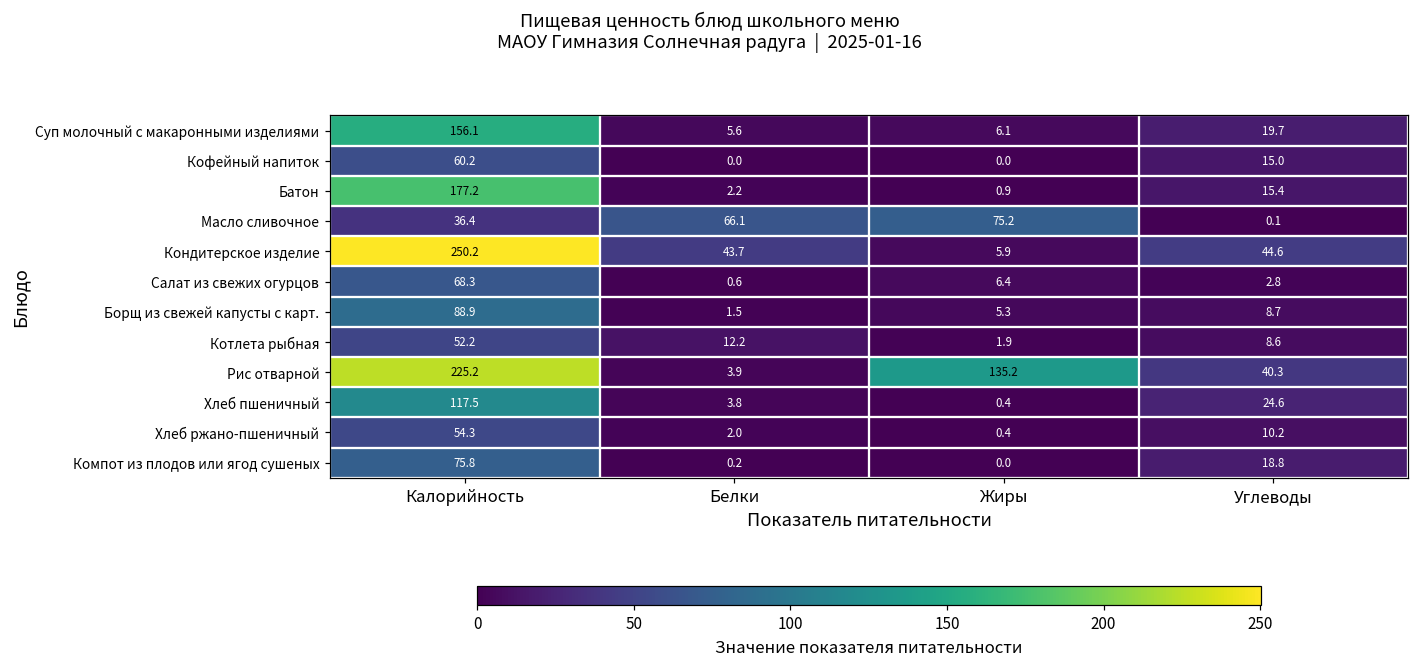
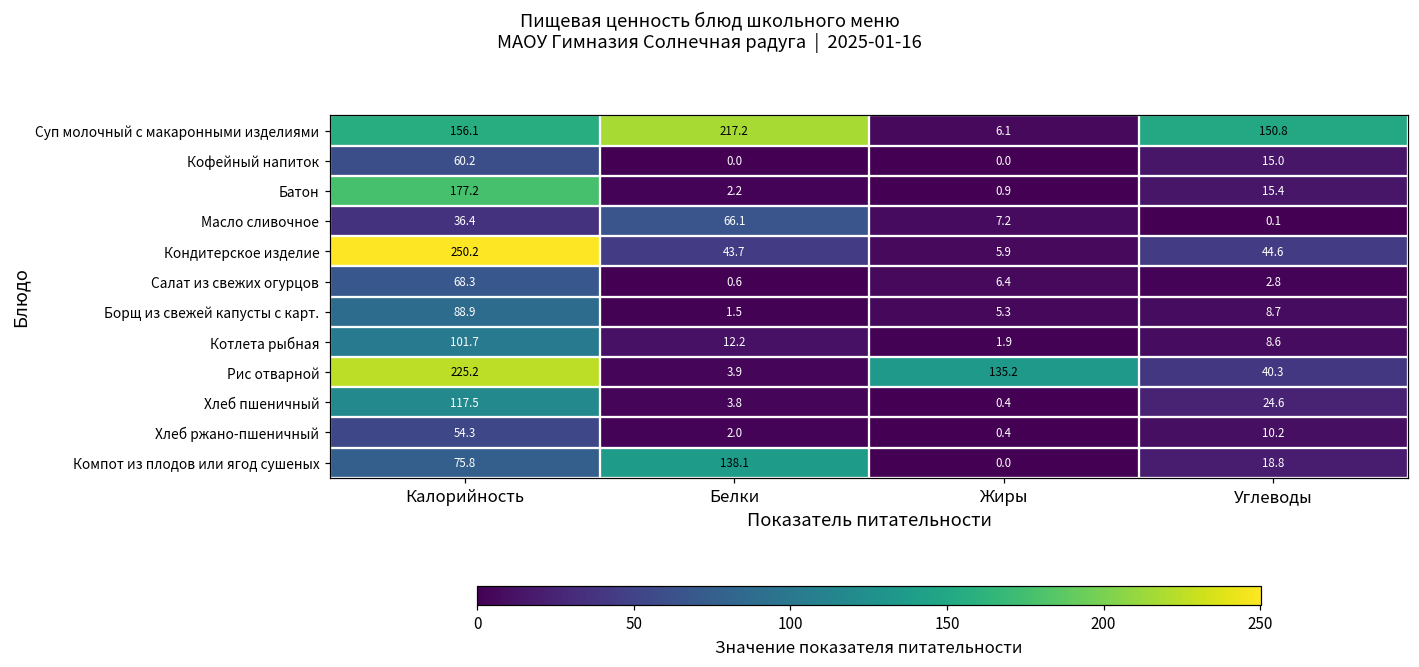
Суп молочный с макаронными изделиями, Белки: 5.6 -> 217.2
Суп молочный с макаронными изделиями, Углеводы: 19.7 -> 150.8
Масло сливочное, Жиры: 75.2 -> 7.2
Котлета рыбная, Калорийность: 52.2 -> 101.7
Компот из плодов или ягод сушеных, Белки: 0.2 -> 138.1
